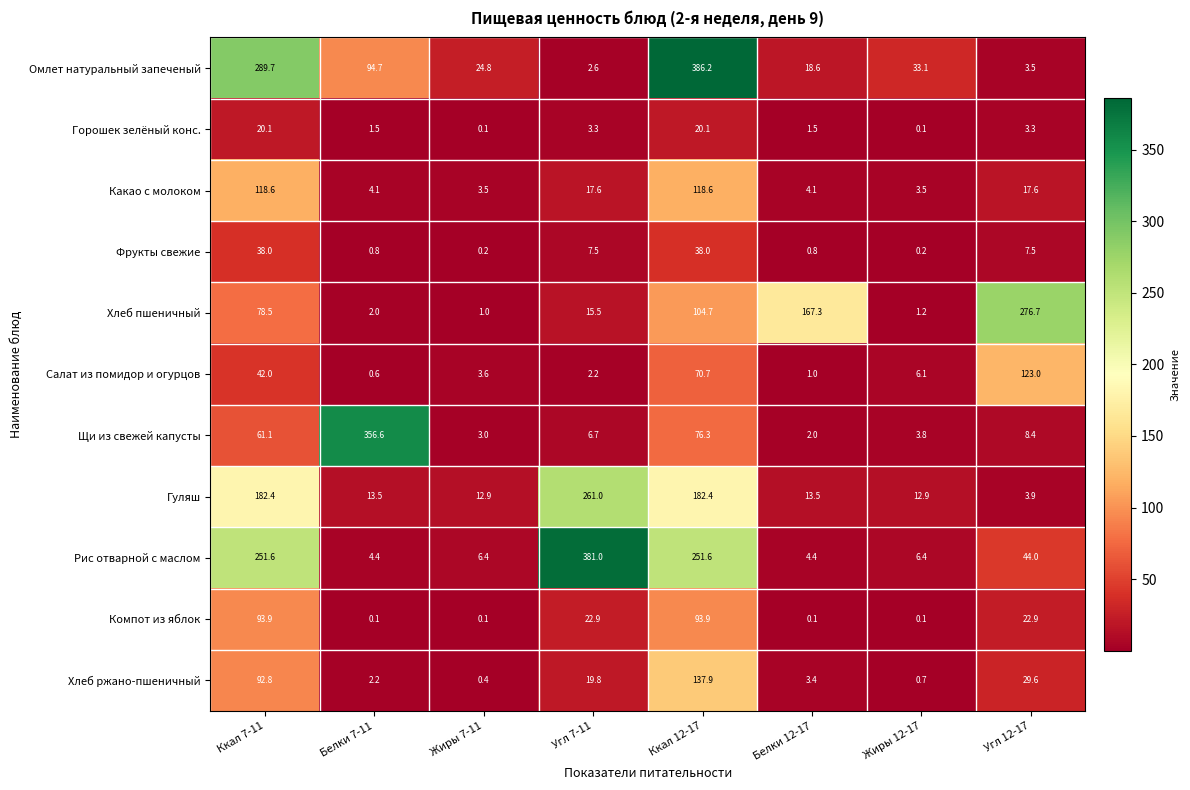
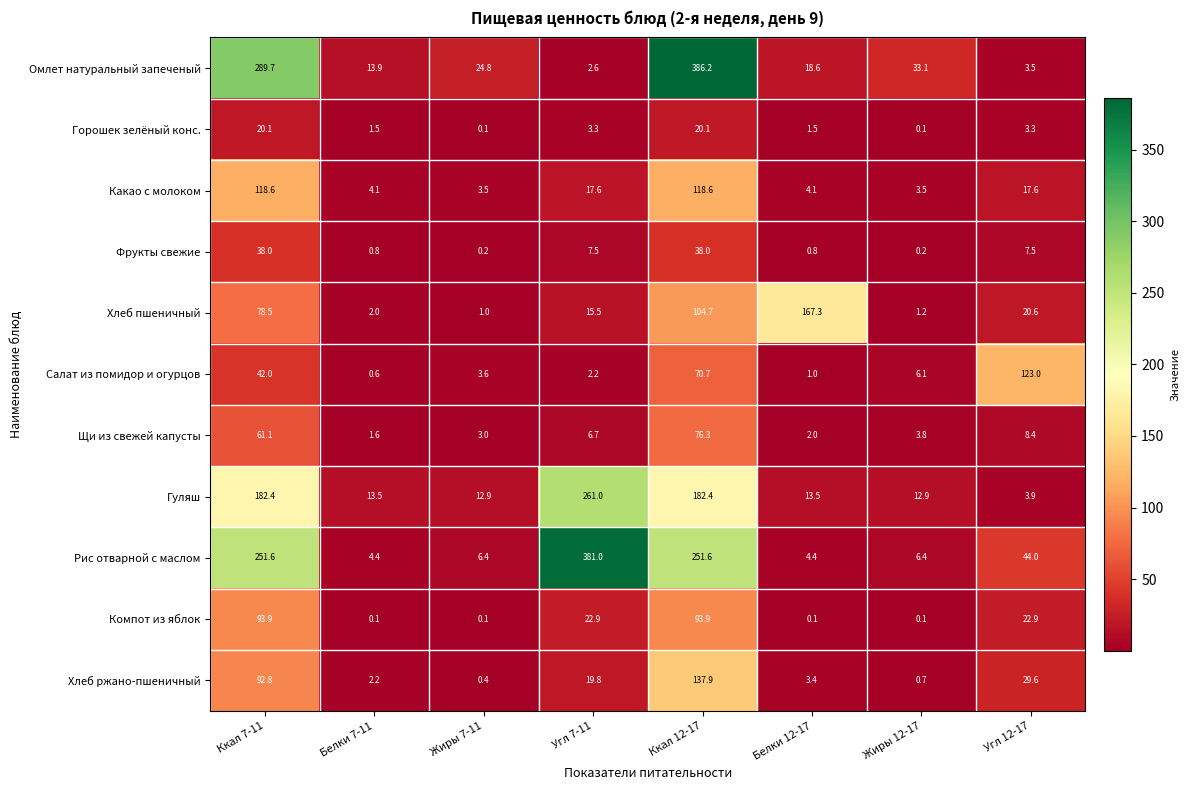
Омлет натуральный запеченый, Белки 7-11: 94.7 -> 13.9
Хлеб пшеничный, Угл 12-17: 276.7 -> 20.6
Щи из свежей капусты, Белки 7-11: 356.6 -> 1.6
